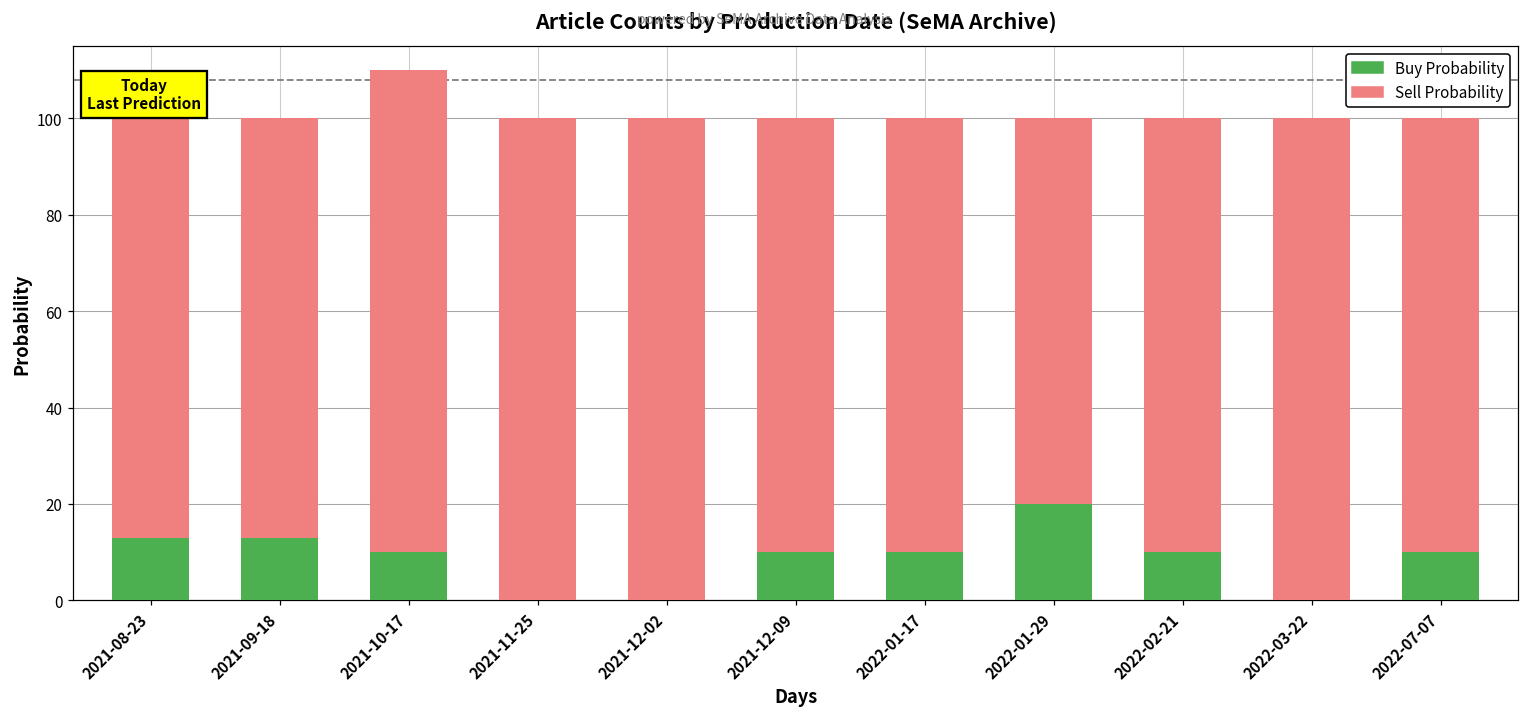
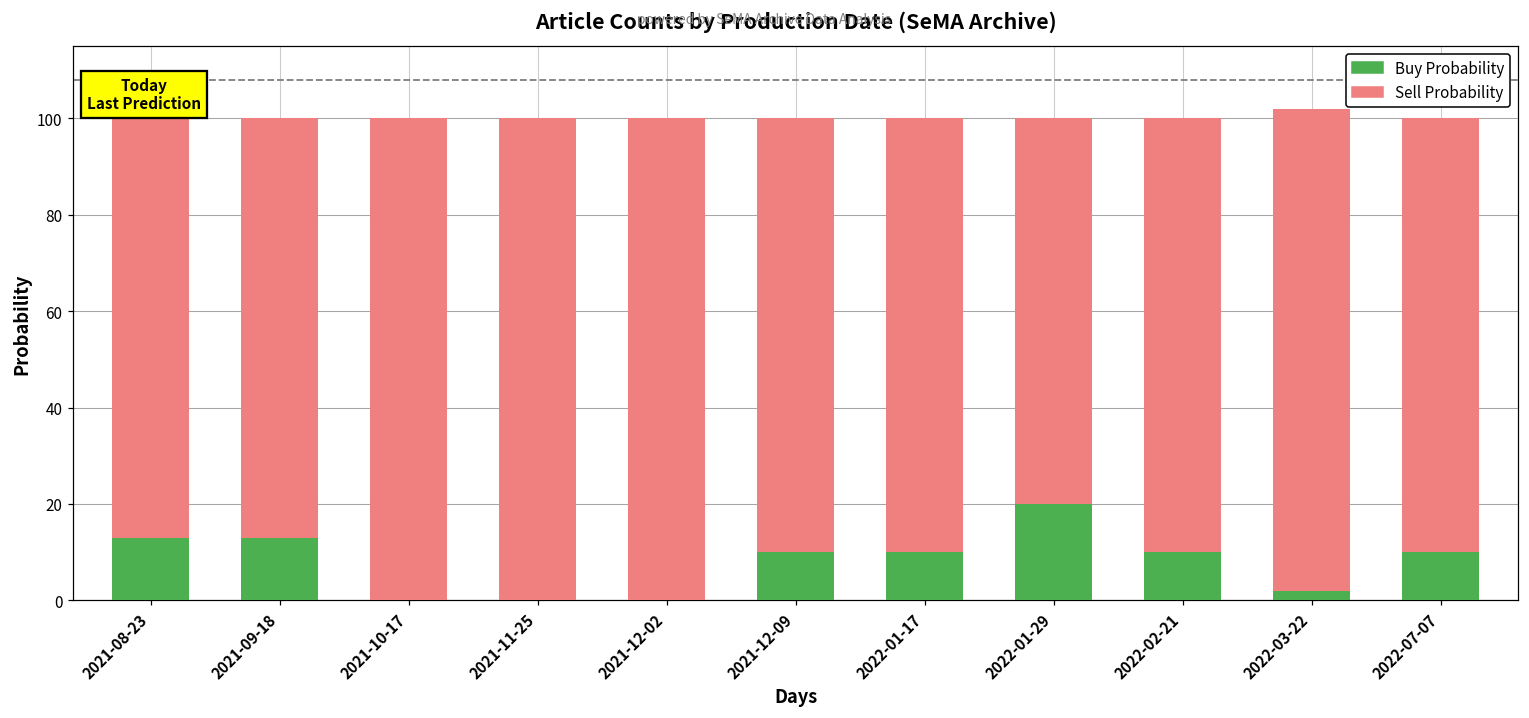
Buy Probability, 2021-10-17: 10 -> 0
Buy Probability, 2022-03-22: 0 -> 2
